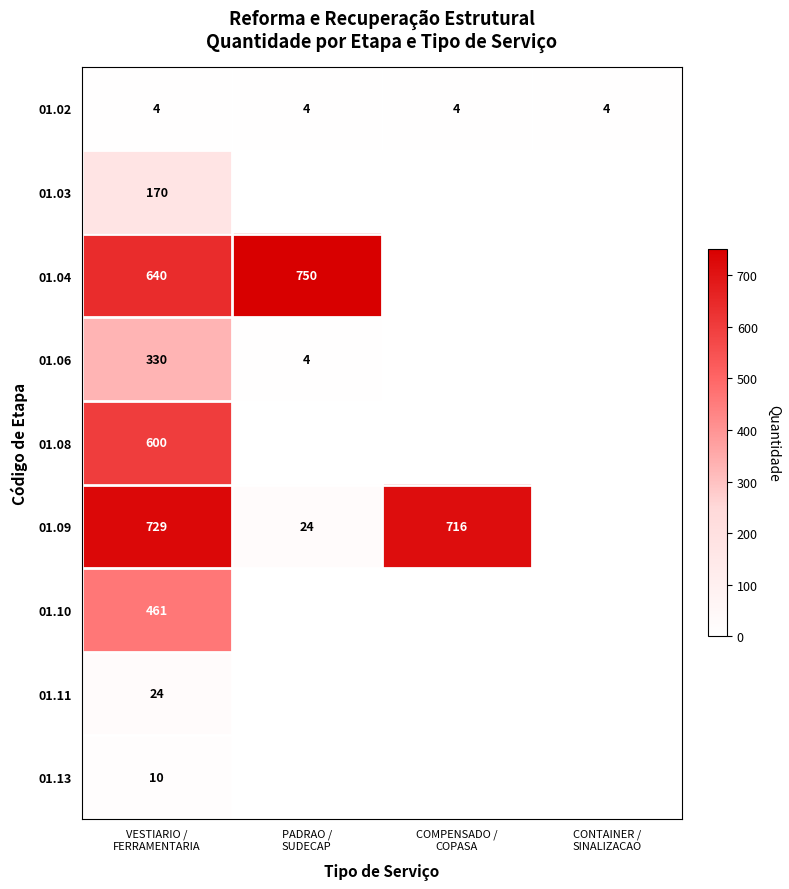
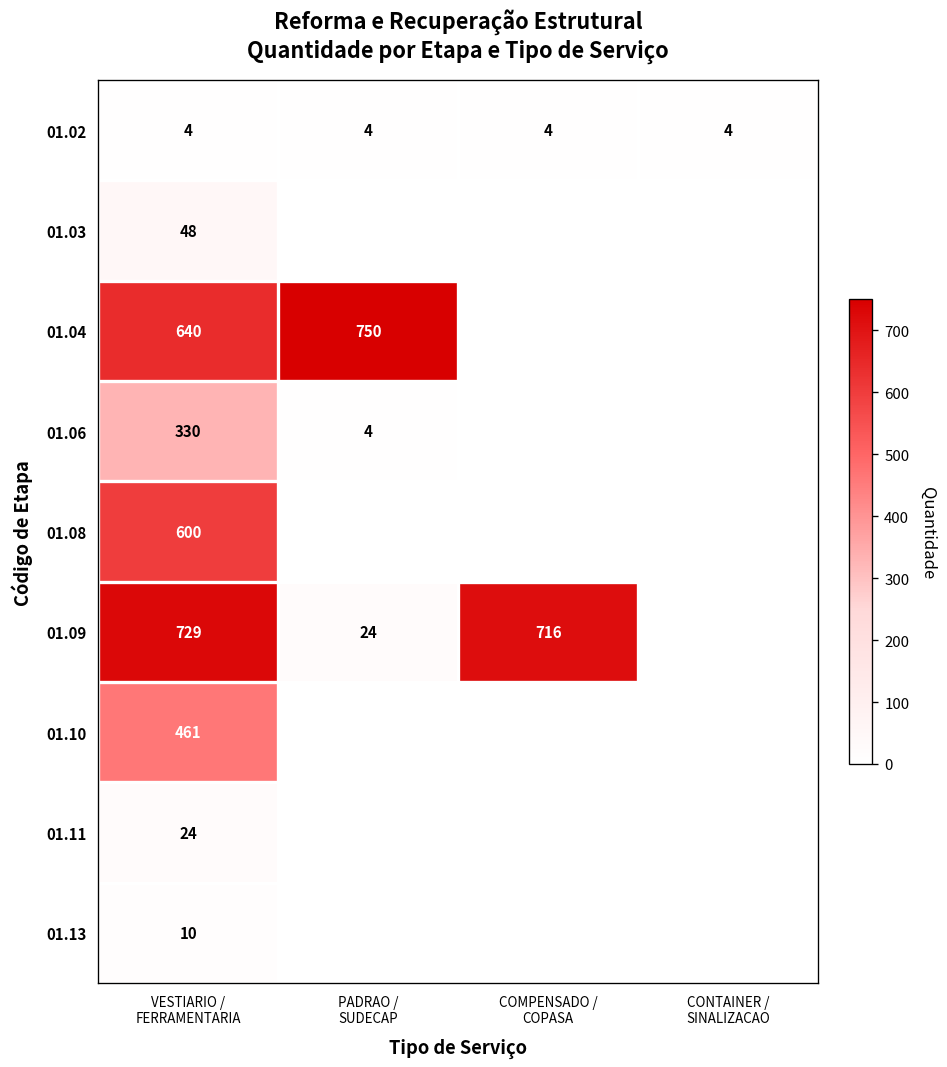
01.03, VESTIARIO / FERRAMENTARIA: 170 -> 48
